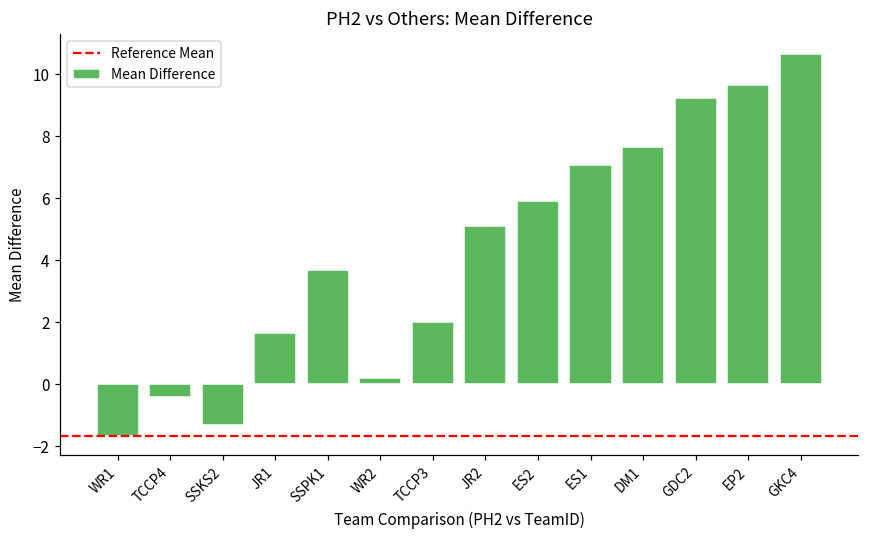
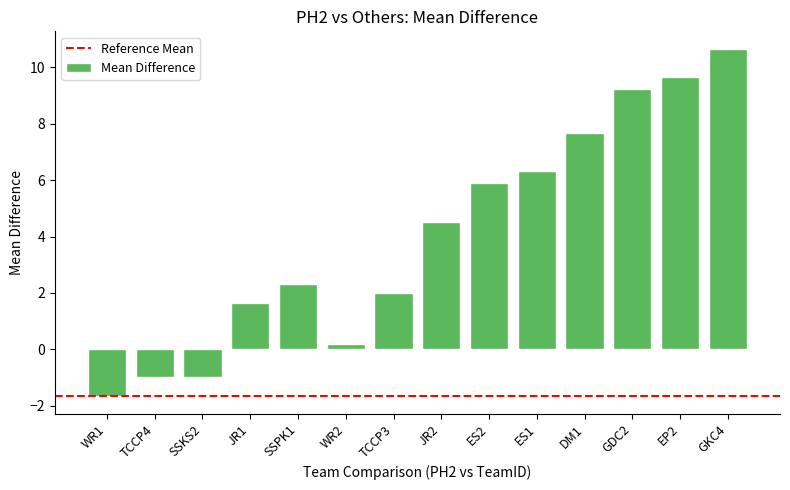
TCCP4: -0.4 -> -1.0
SSKS2: -1.3 -> -1.0
SSPK1: 3.7 -> 2.3
JR2: 5.1 -> 4.5
ES1: 7.1 -> 6.3
